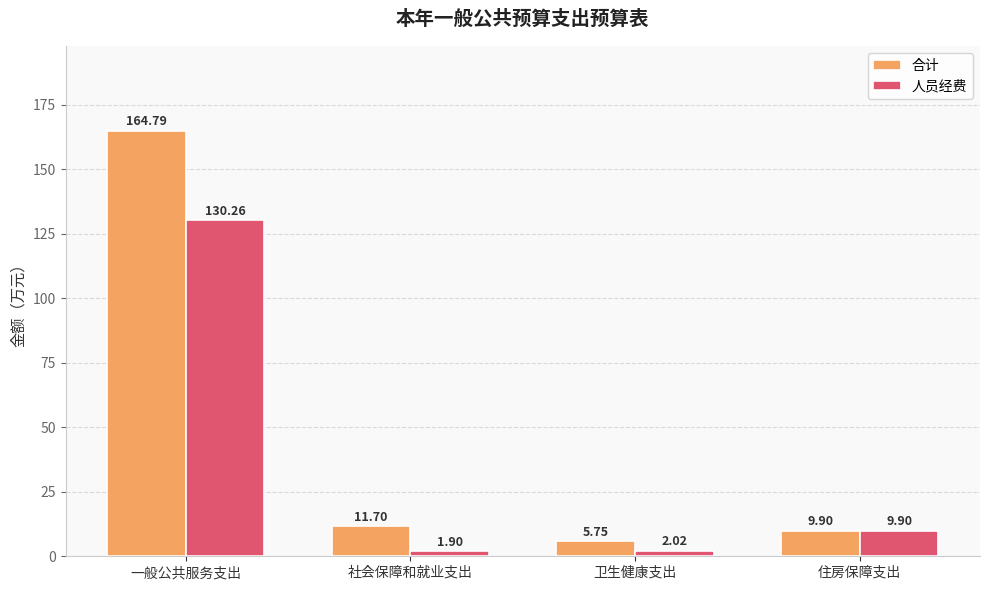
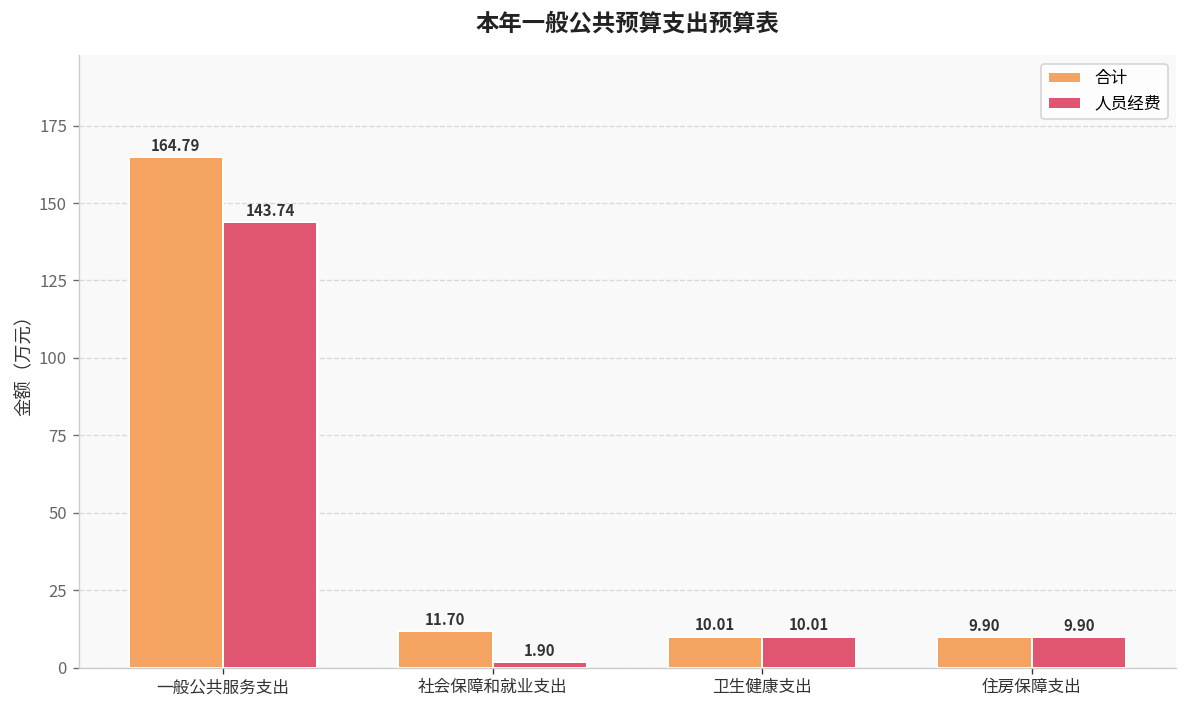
人员经费, 一般公共服务支出: 130.26 -> 143.74
合计, 卫生健康支出: 5.75 -> 10.01
人员经费, 卫生健康支出: 2.02 -> 10.01
